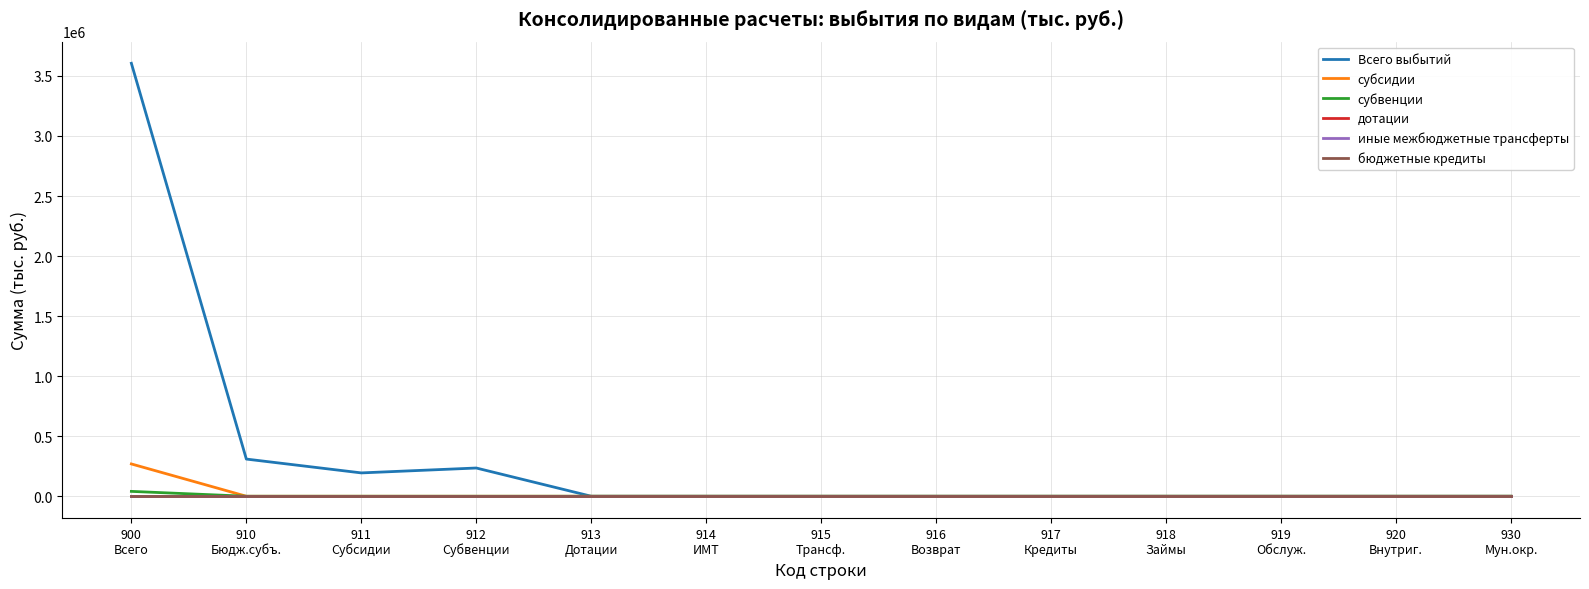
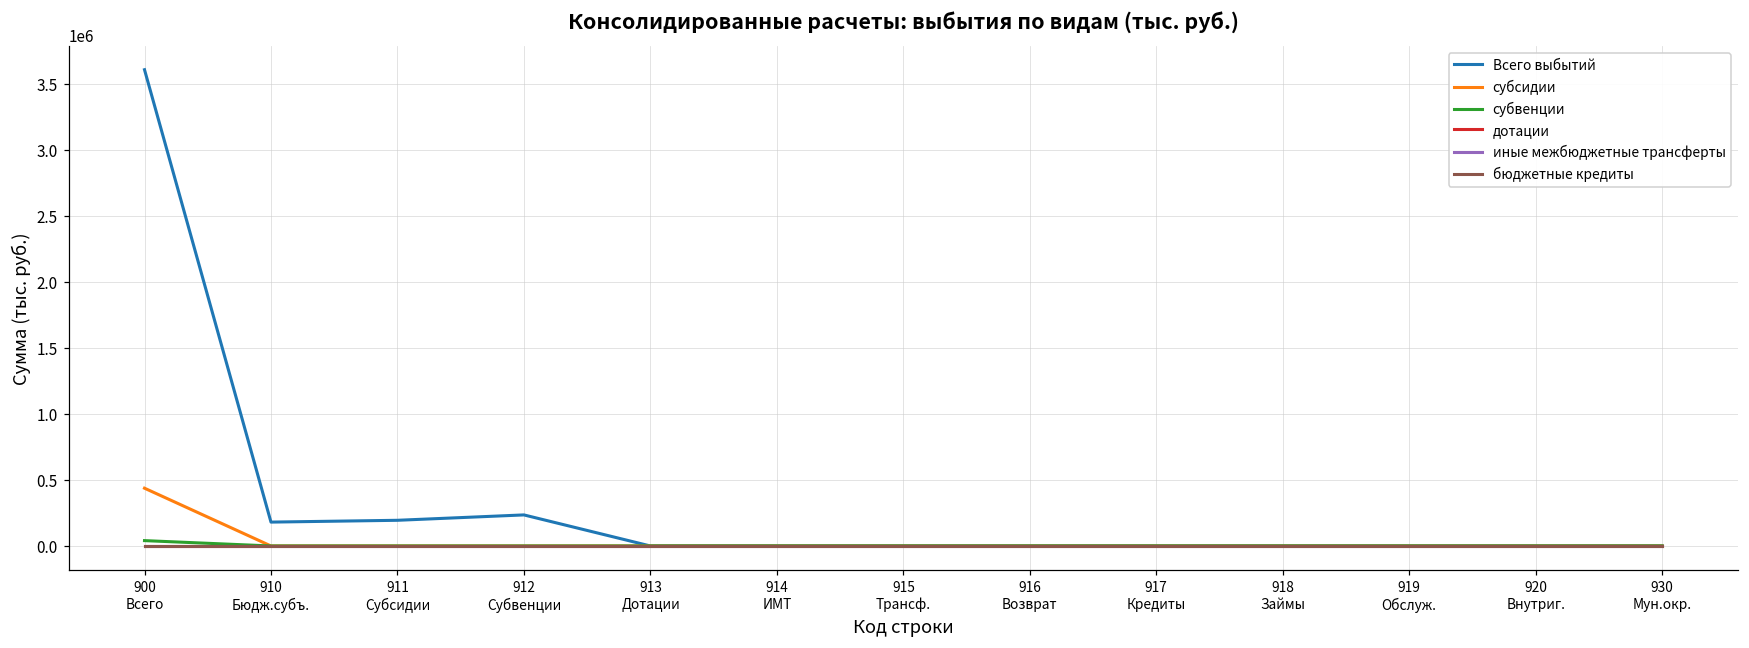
субсидии, 900 Всего: 270000 -> 440000
Всего выбытий, 910 Бюдж.субъ.: 310000 -> 180000
